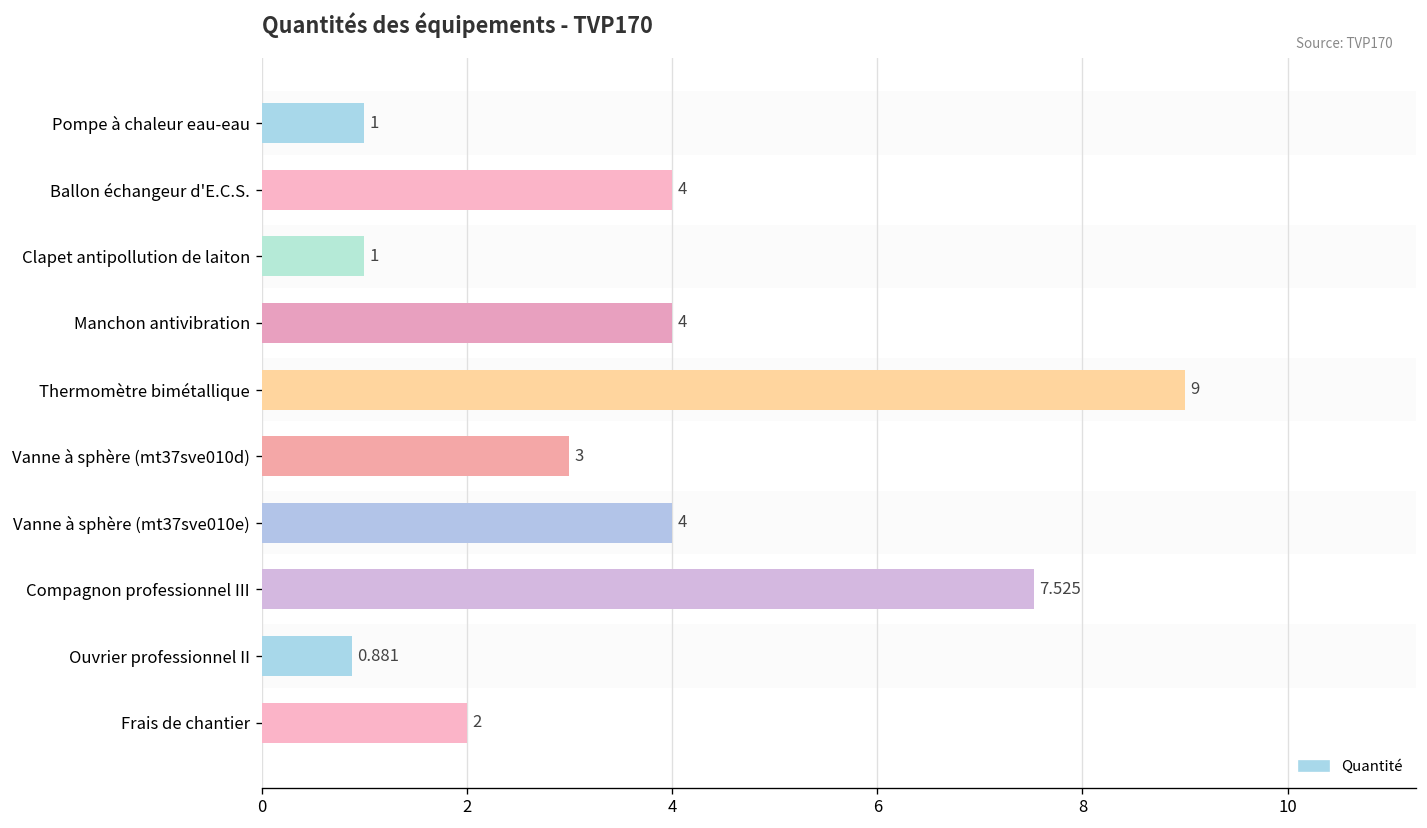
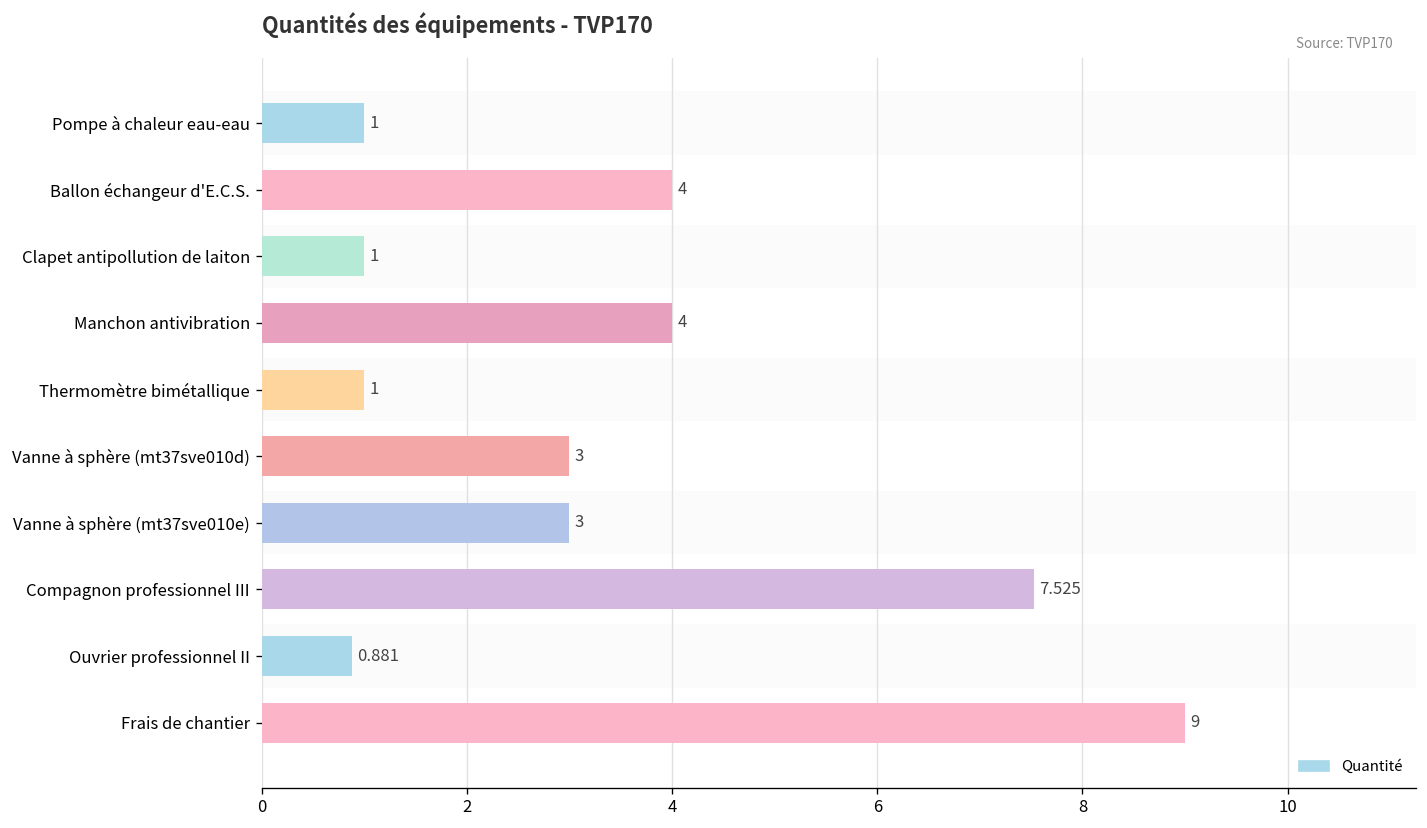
Quantité, Thermomètre bimétallique: 9 -> 1
Quantité, Vanne à sphère (mt37sve010e): 4 -> 3
Quantité, Frais de chantier: 2 -> 9
